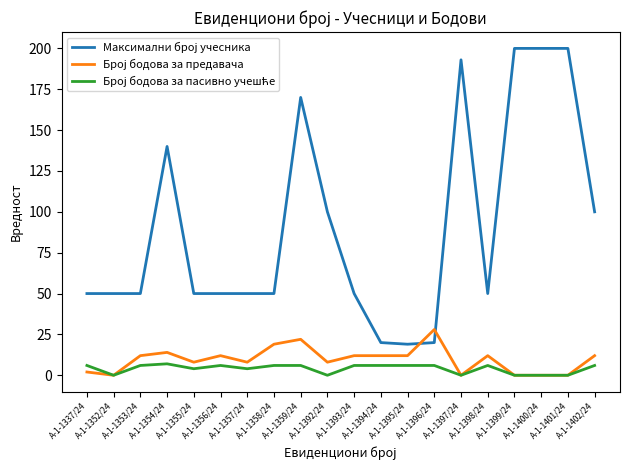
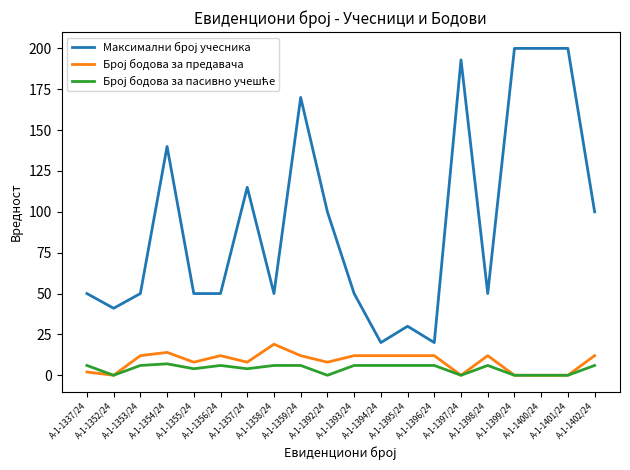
Максимални број учесника, А-1-1352/24: 50 -> 41
Максимални број учесника, А-1-1357/24: 50 -> 115
Број бодова за предавача, А-1-1359/24: 22 -> 12
Максимални број учесника, А-1-1395/24: 19 -> 30
Број бодова за предавача, А-1-1396/24: 28 -> 12
